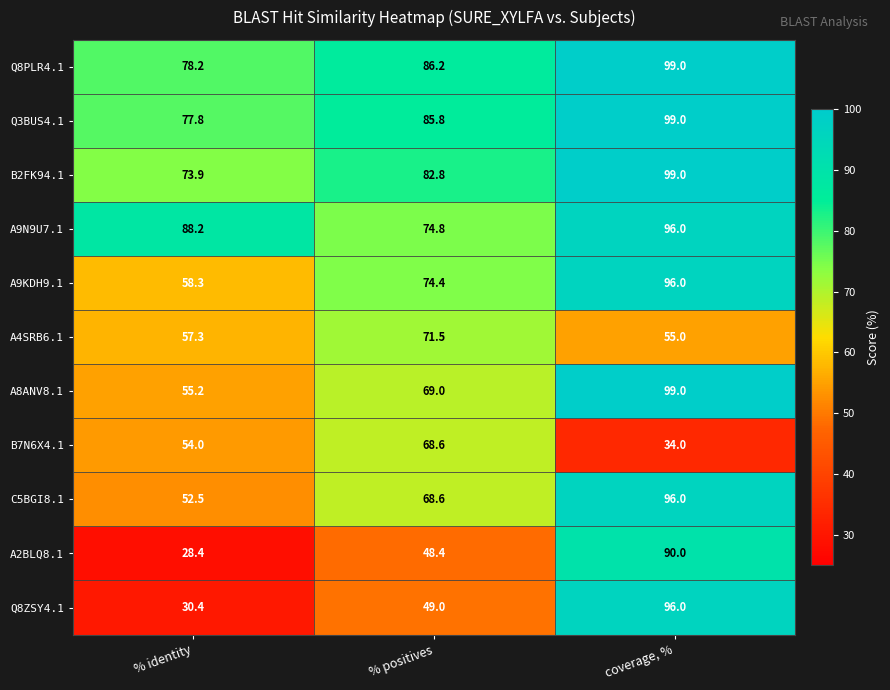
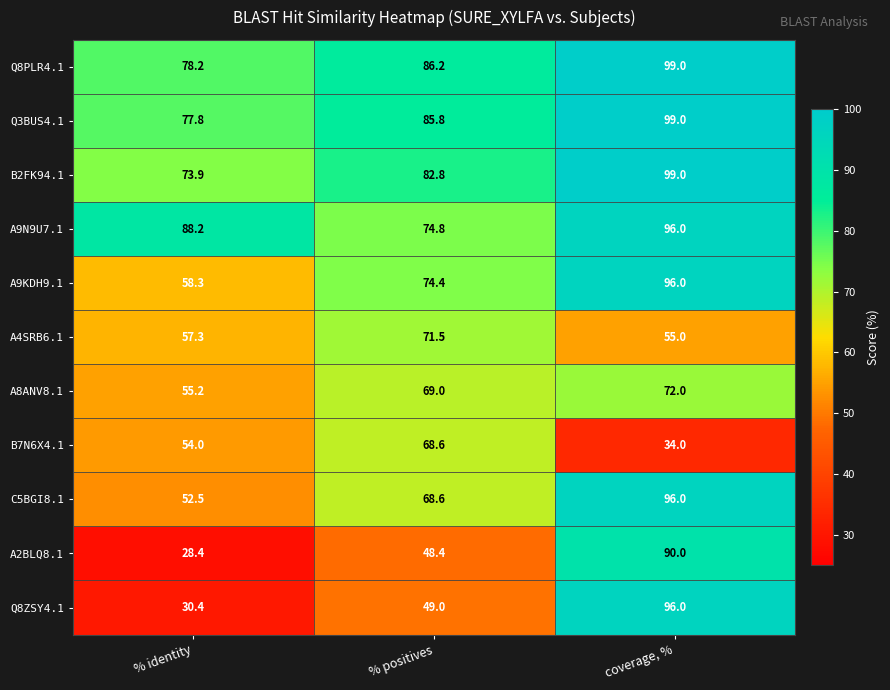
A8ANV8.1, coverage, %: 99.0 -> 72.0
